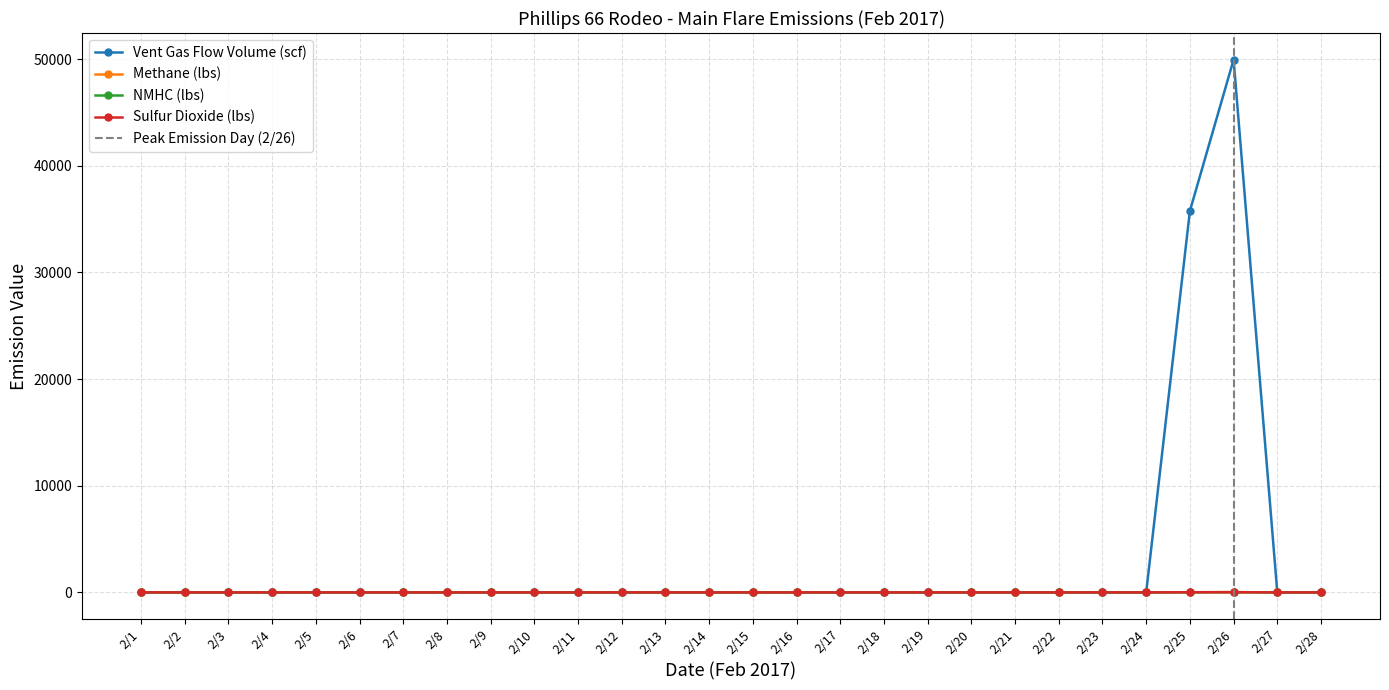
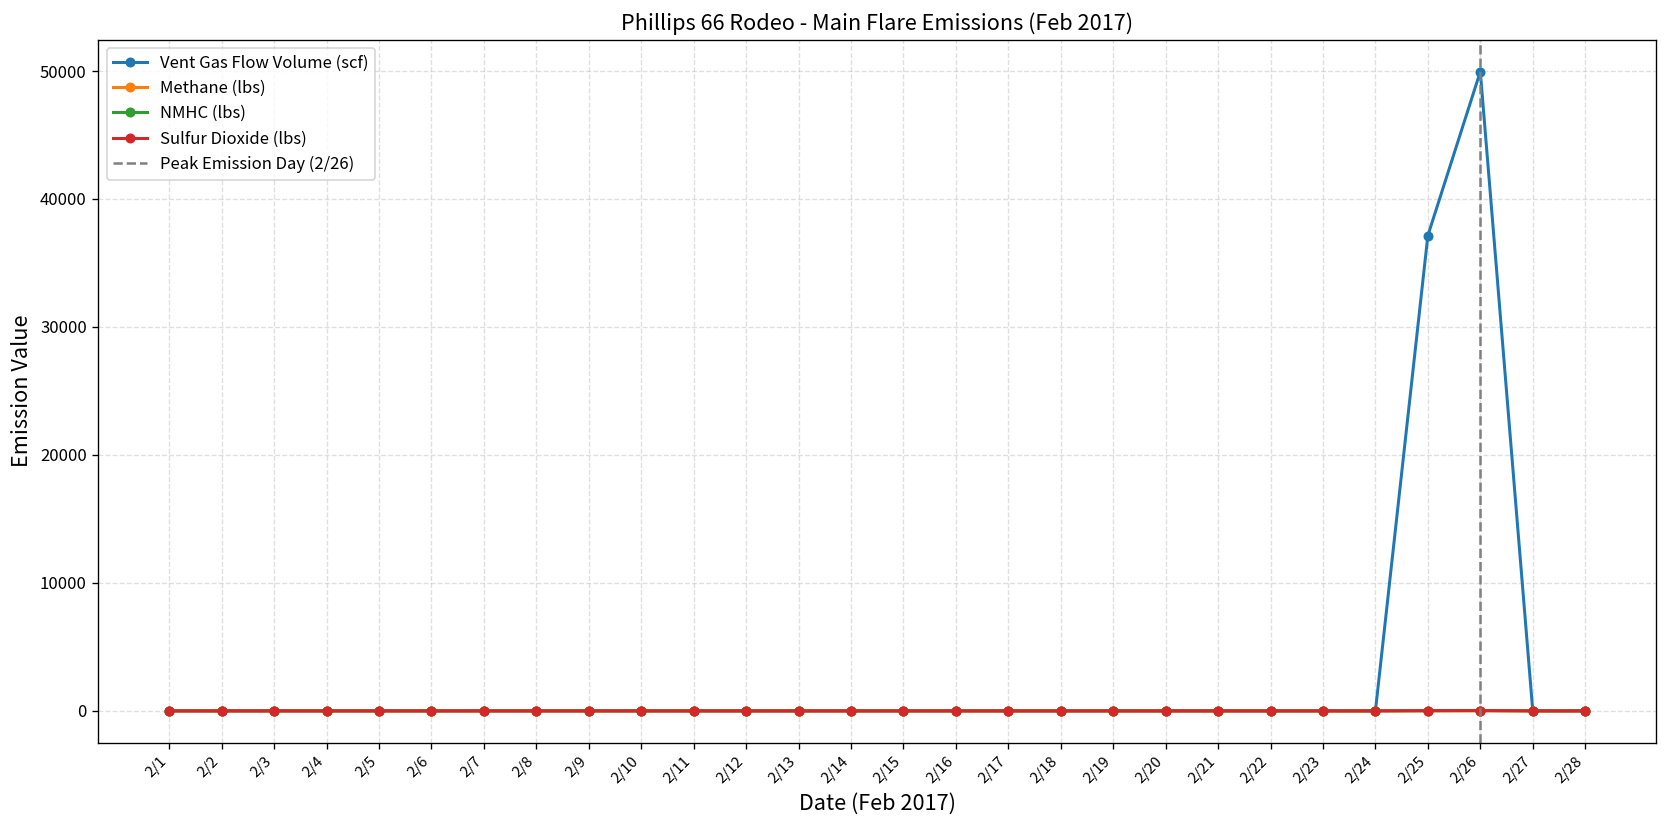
Vent Gas Flow Volume (scf), 2/25: 35800 -> 37100
